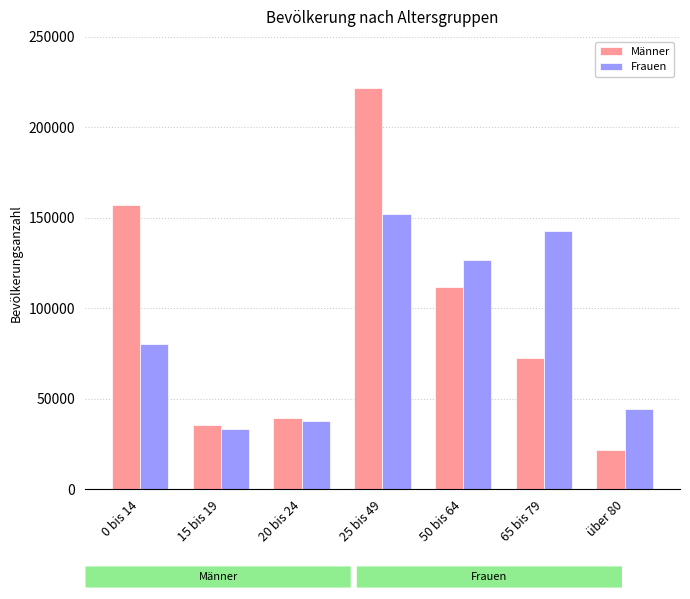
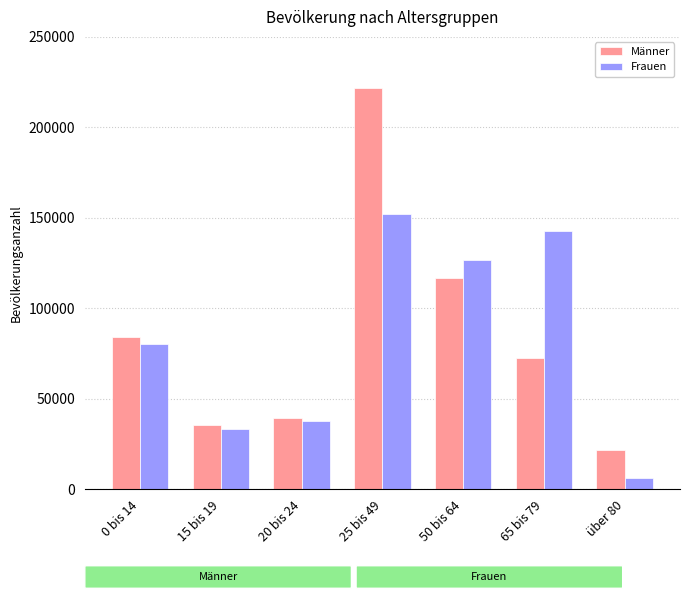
Männer, 0 bis 14: 157000 -> 84000
Männer, 50 bis 64: 112000 -> 117000
Frauen, über 80: 45000 -> 6000
